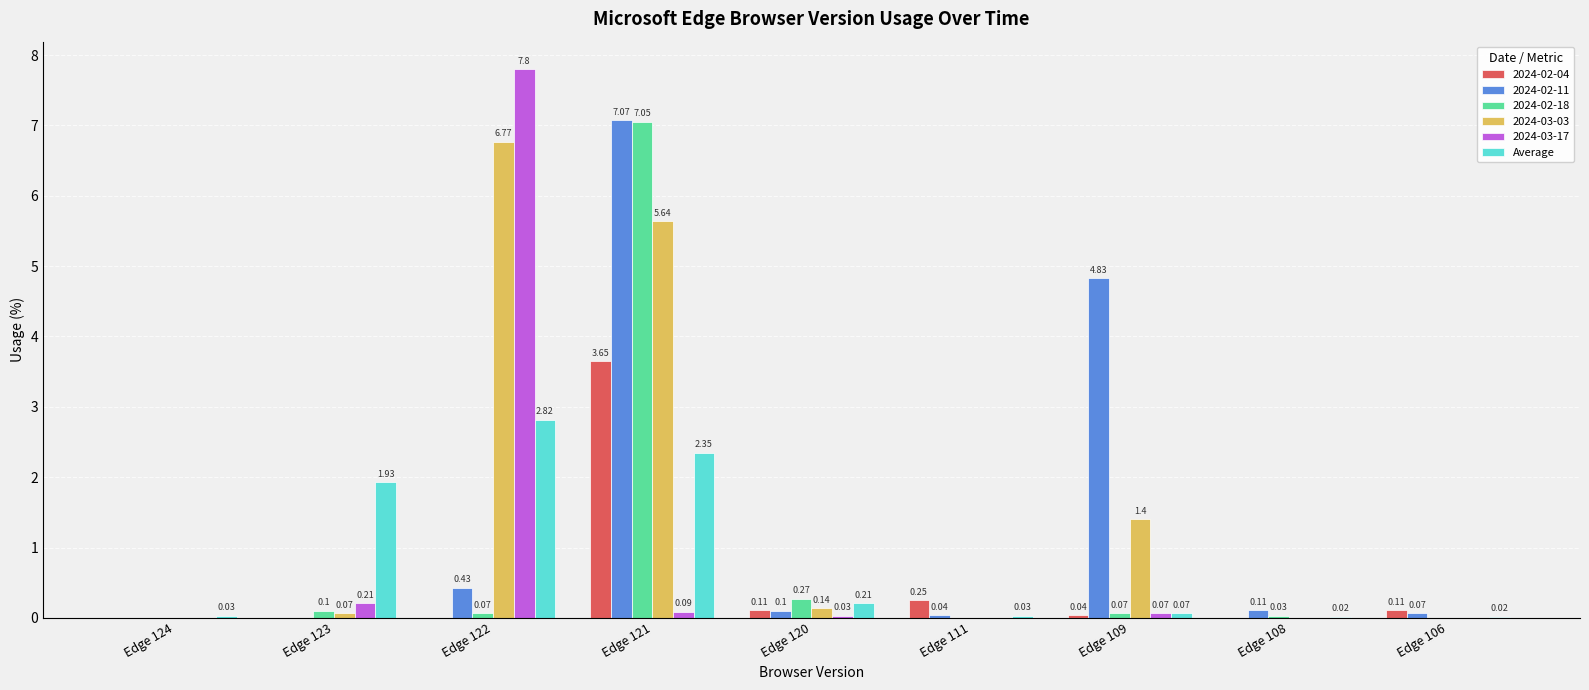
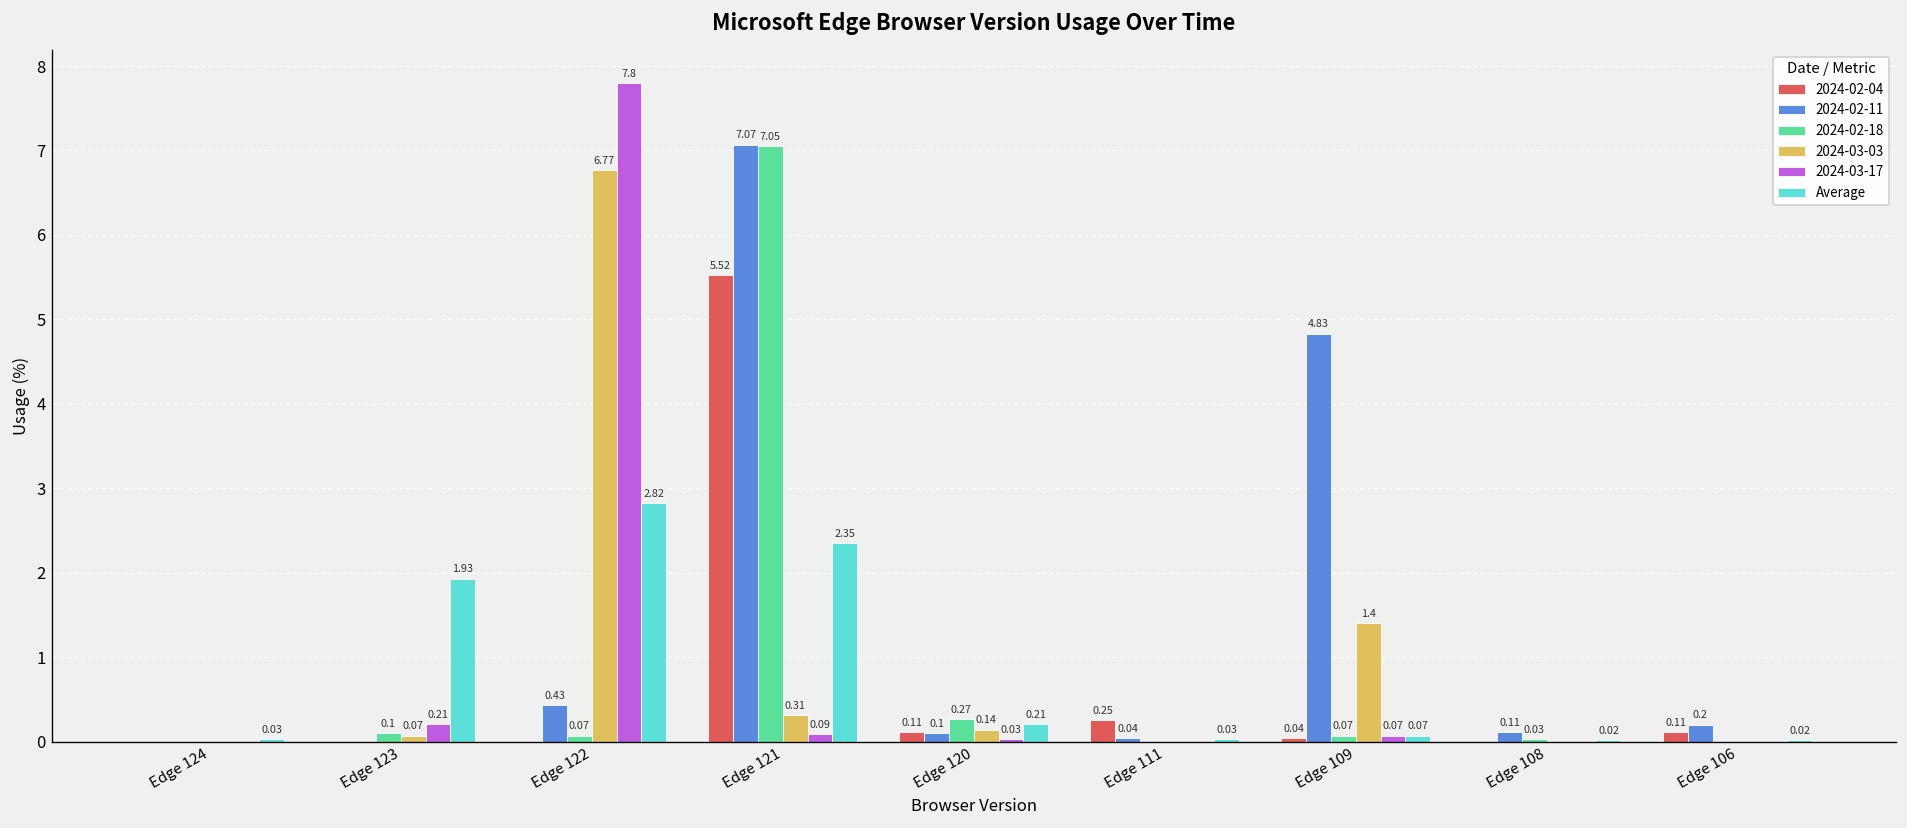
2024-02-04, Edge 121: 3.65 -> 5.52
2024-03-03, Edge 121: 5.64 -> 0.31
2024-02-11, Edge 106: 0.07 -> 0.2
